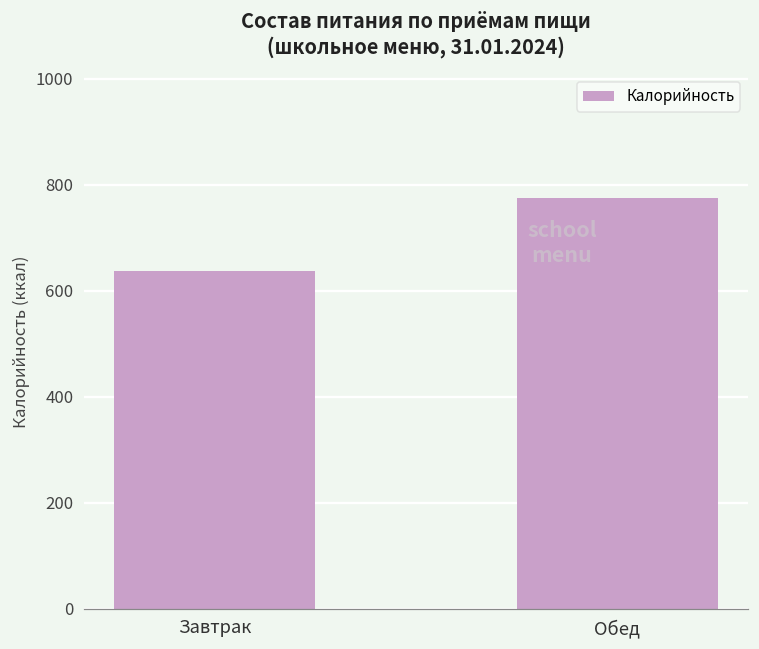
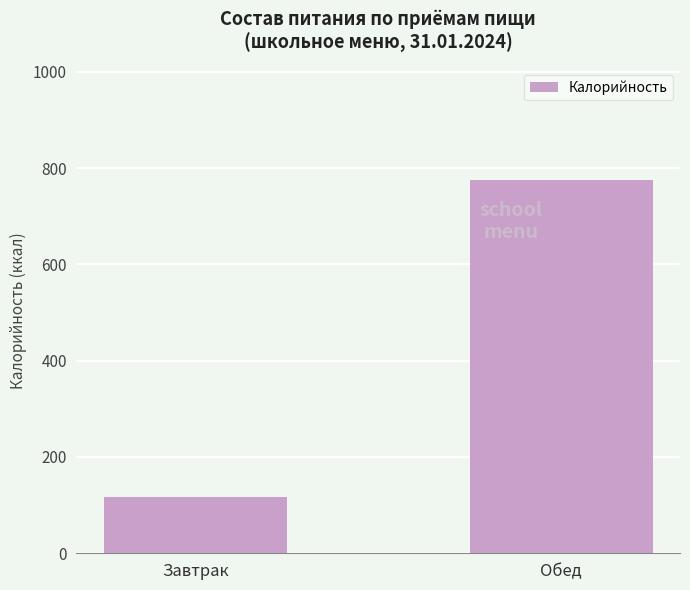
Завтрак: 640 -> 120
